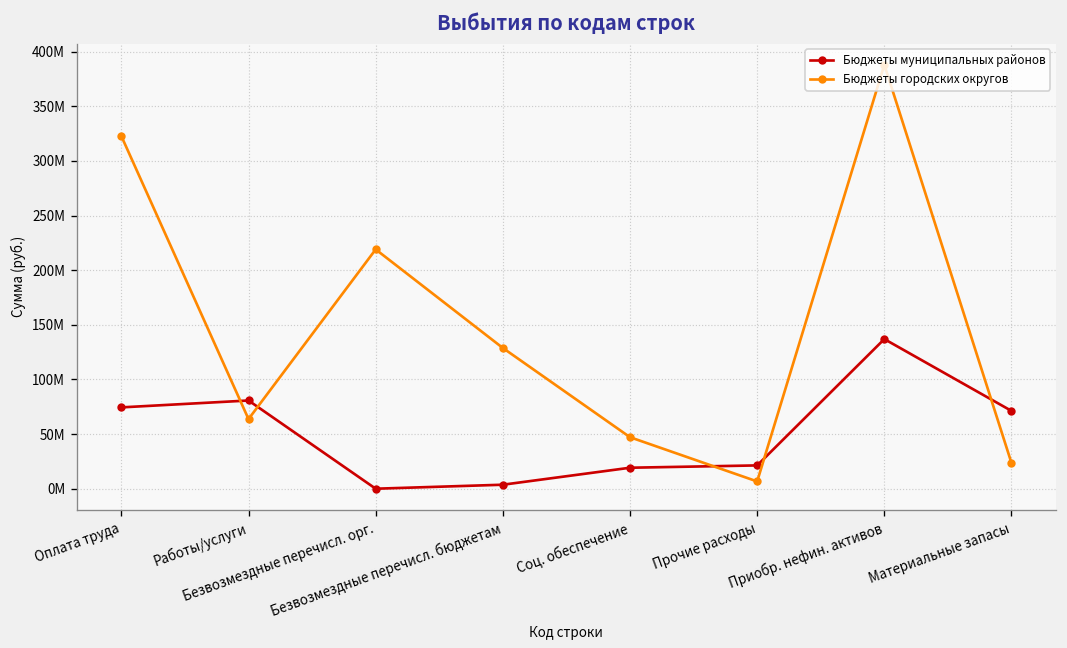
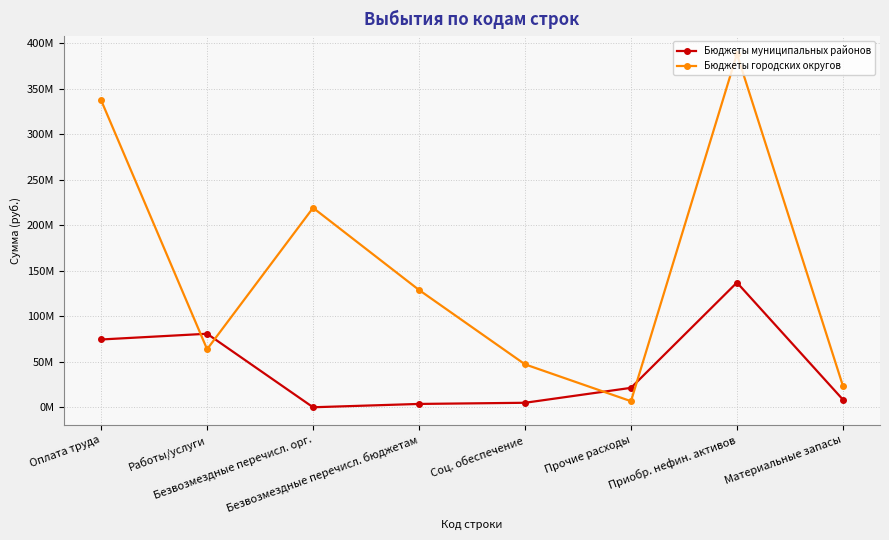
Бюджеты городских округов, Оплата труда: 320000000 -> 340000000
Бюджеты муниципальных районов, Соц. обеспечение: 20000000 -> 0
Бюджеты муниципальных районов, Материальные запасы: 70000000 -> 10000000
